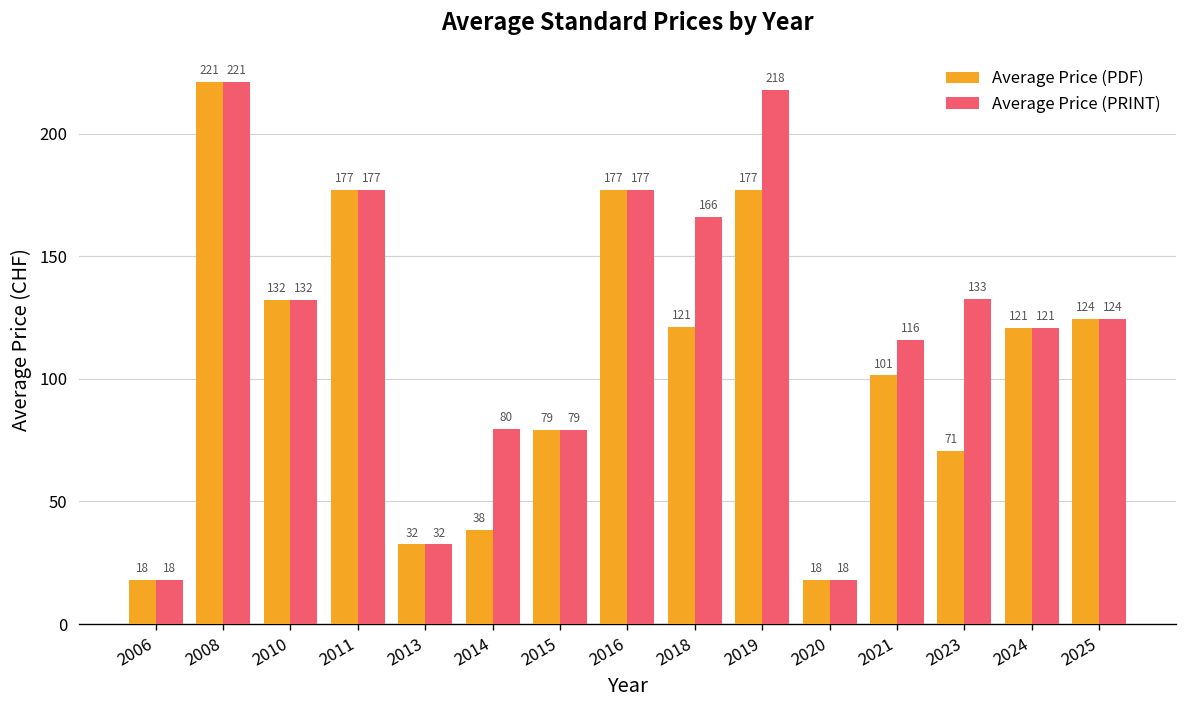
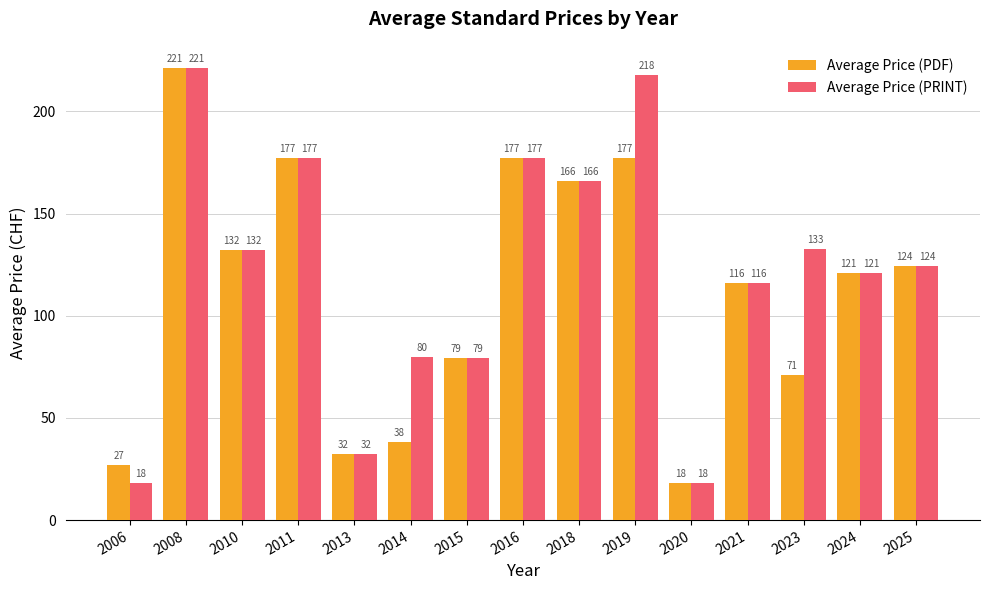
Average Price (PDF), 2006: 18 -> 27
Average Price (PDF), 2018: 121 -> 166
Average Price (PDF), 2021: 101 -> 116
